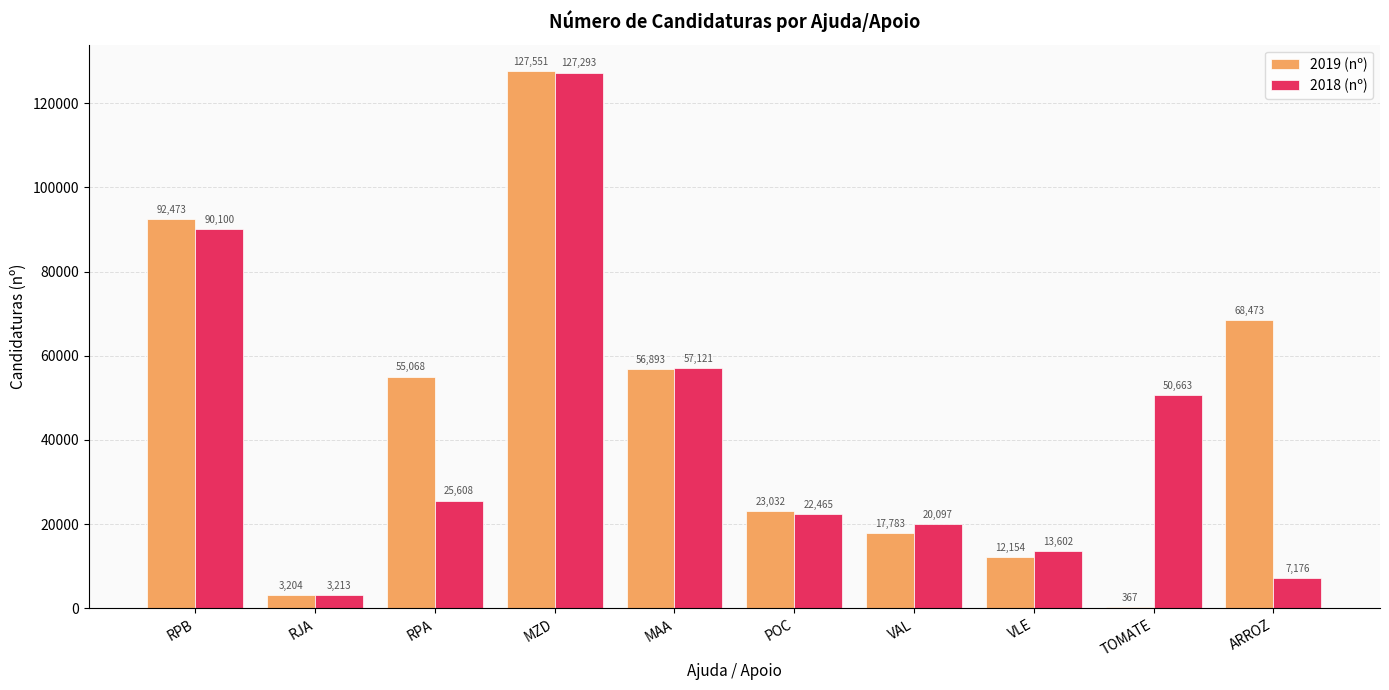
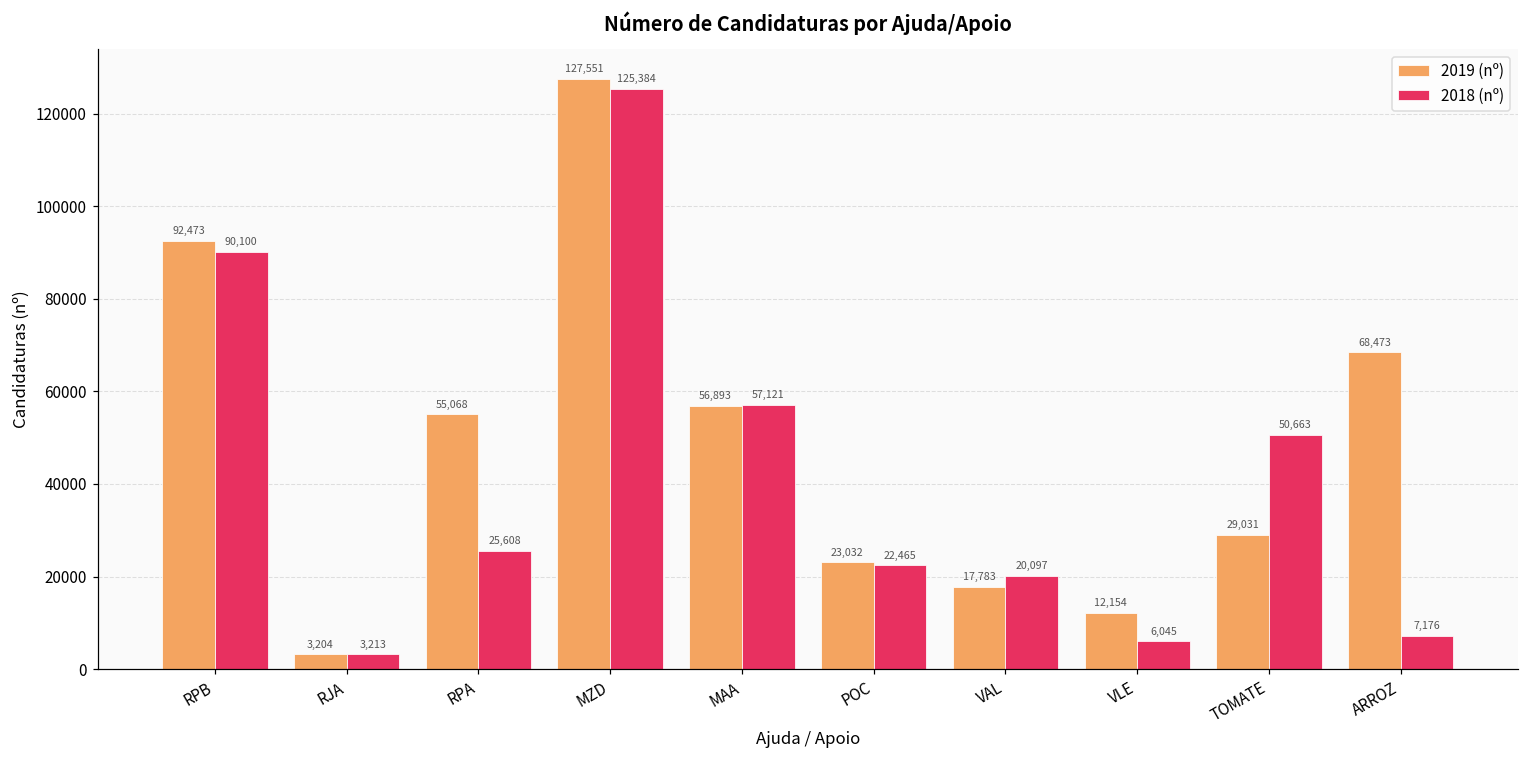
2018 (nº), MZD: 127,293 -> 125,384
2018 (nº), VLE: 13,602 -> 6,045
2019 (nº), TOMATE: 367 -> 29,031
